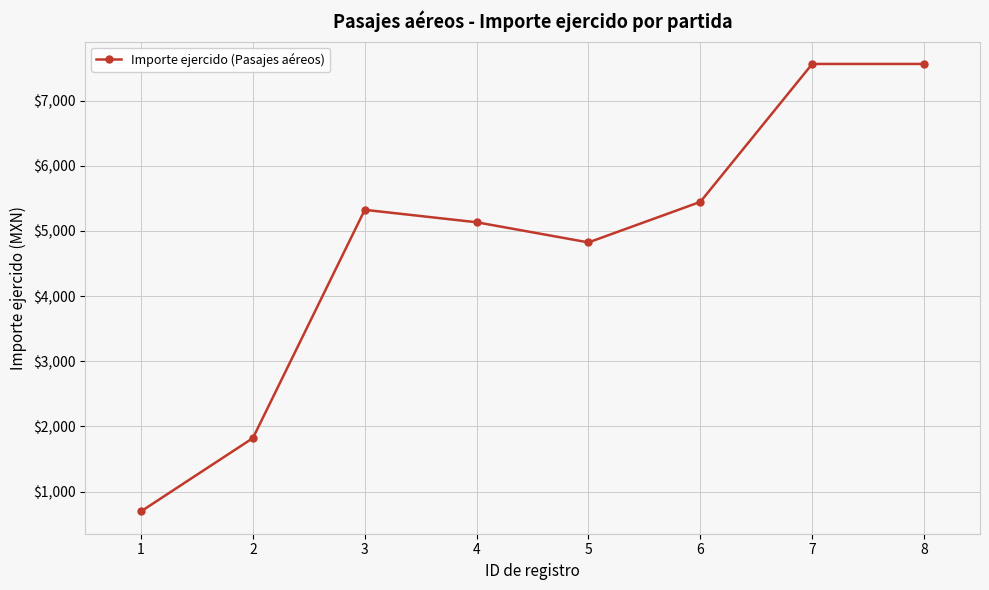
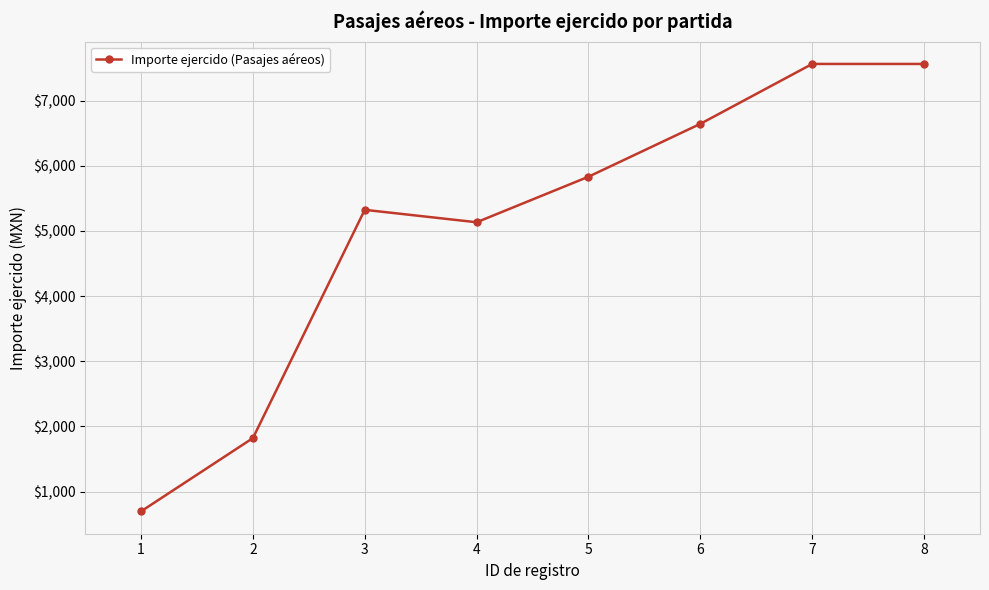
5: $4,800 -> $5,800
6: $5,400 -> $6,600
